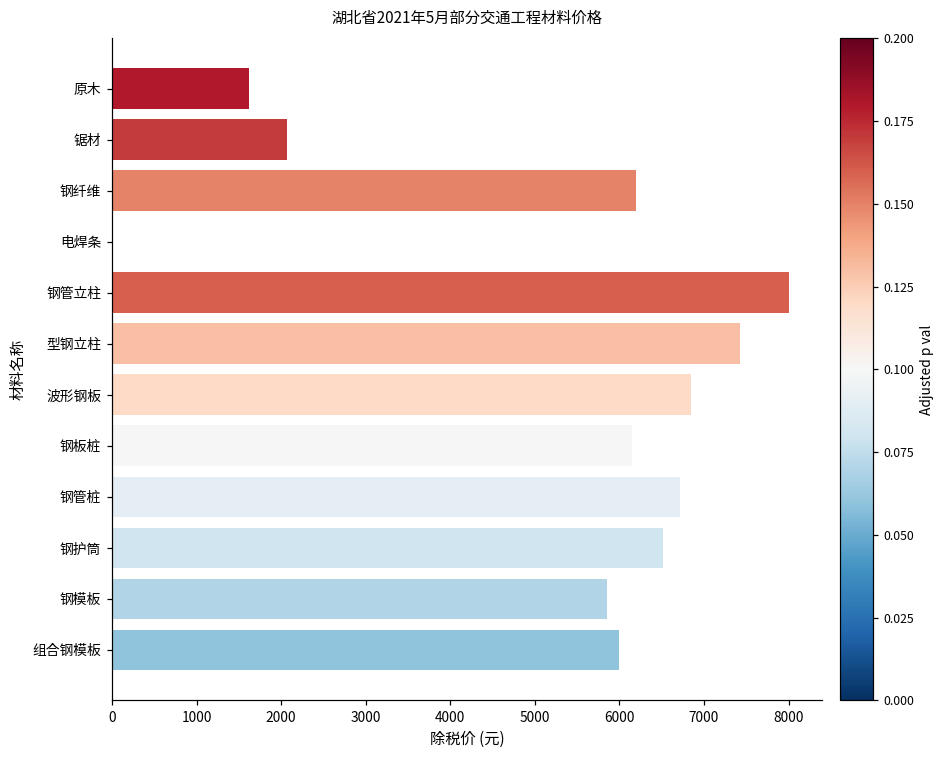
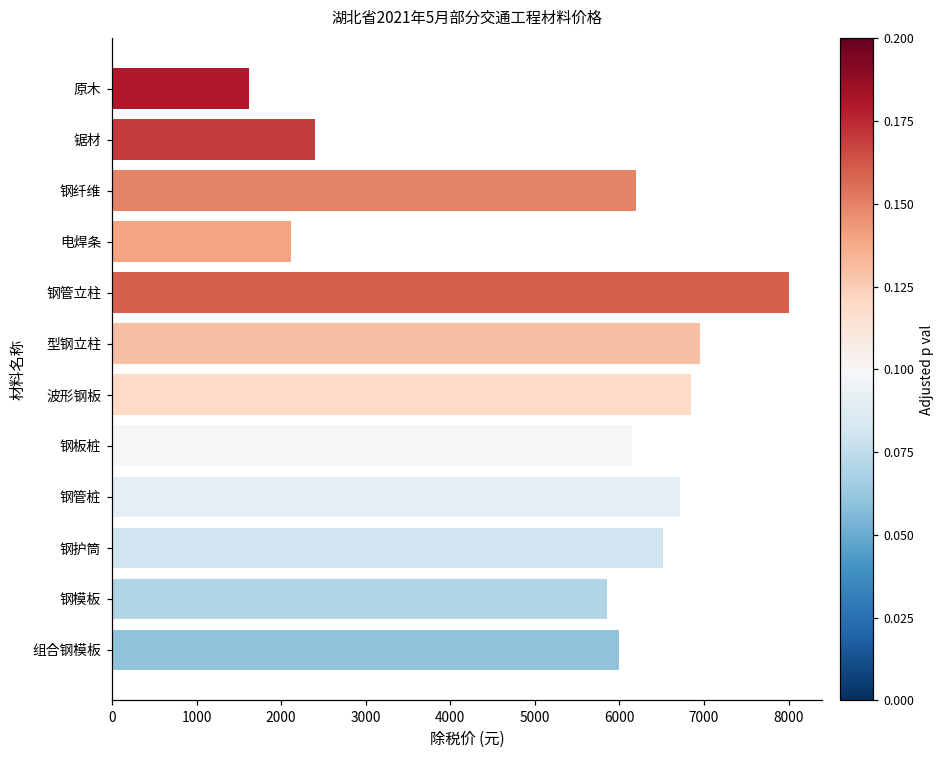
锯材: 2100 -> 2400
电焊条: 0 -> 2100
型钢立柱: 7400 -> 7000
